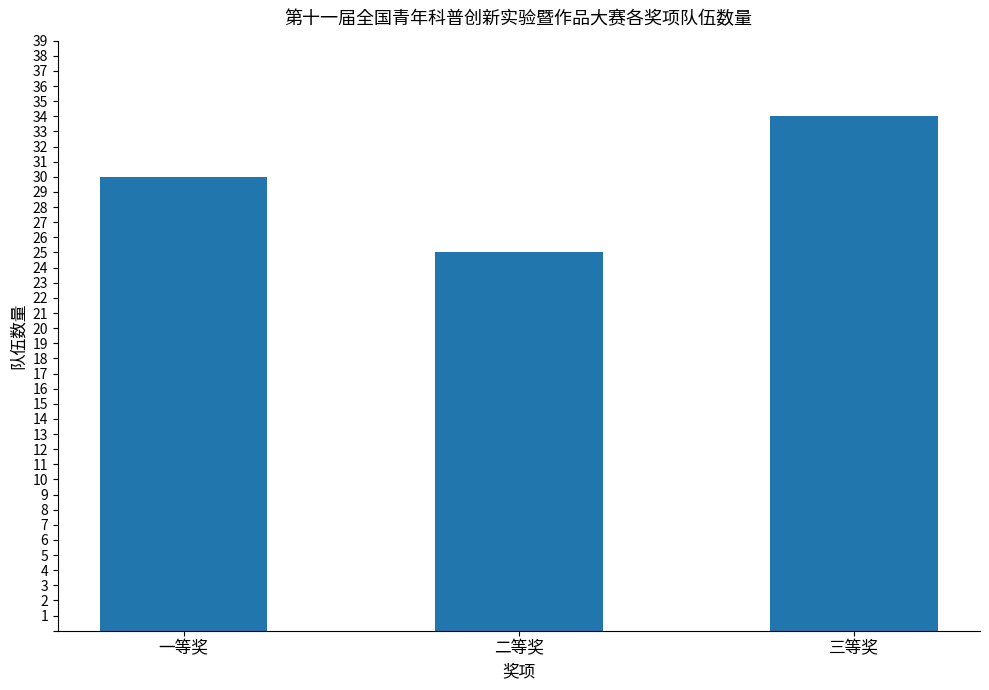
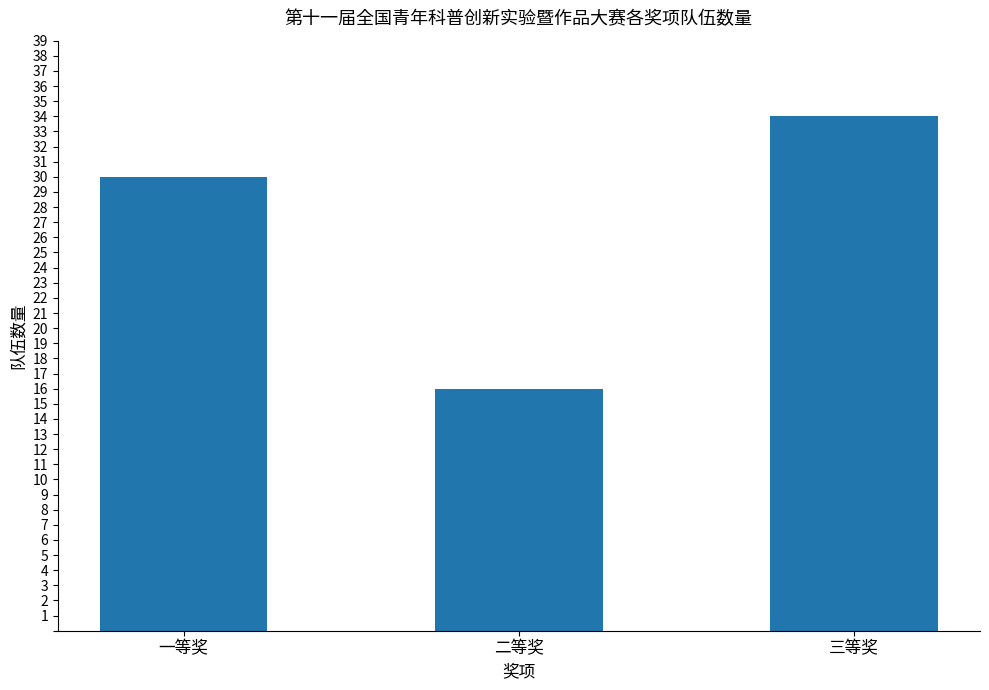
二等奖: 25 -> 16
